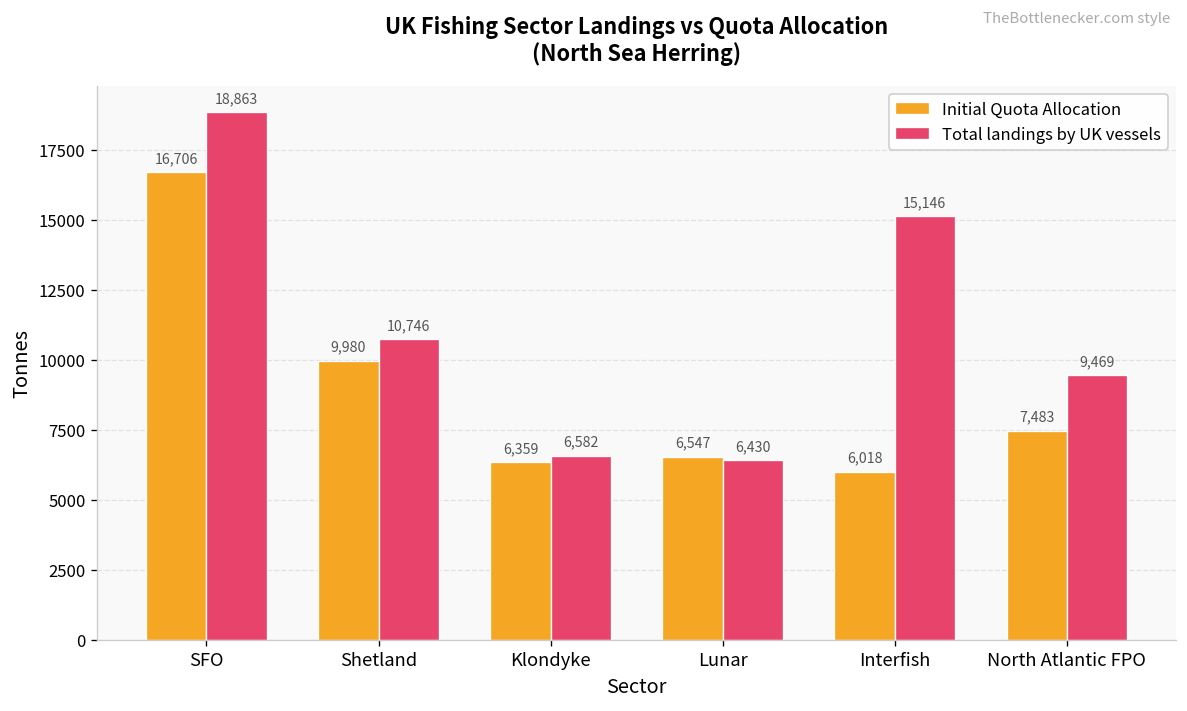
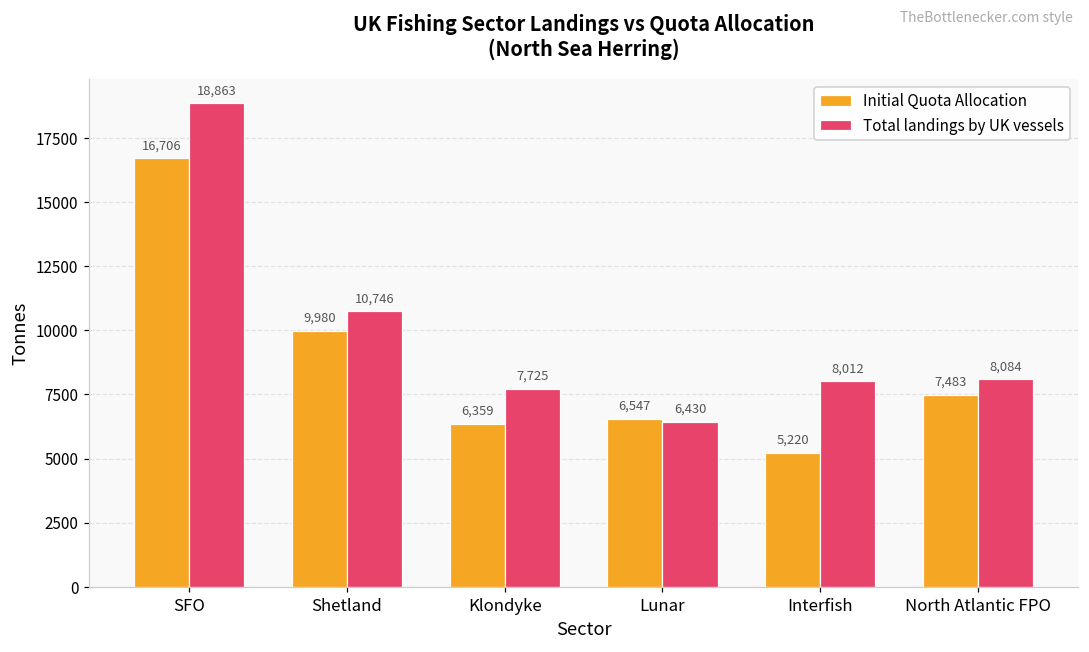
Total landings by UK vessels, Klondyke: 6,582 -> 7,725
Initial Quota Allocation, Interfish: 6,018 -> 5,220
Total landings by UK vessels, Interfish: 15,146 -> 8,012
Total landings by UK vessels, North Atlantic FPO: 9,469 -> 8,084
